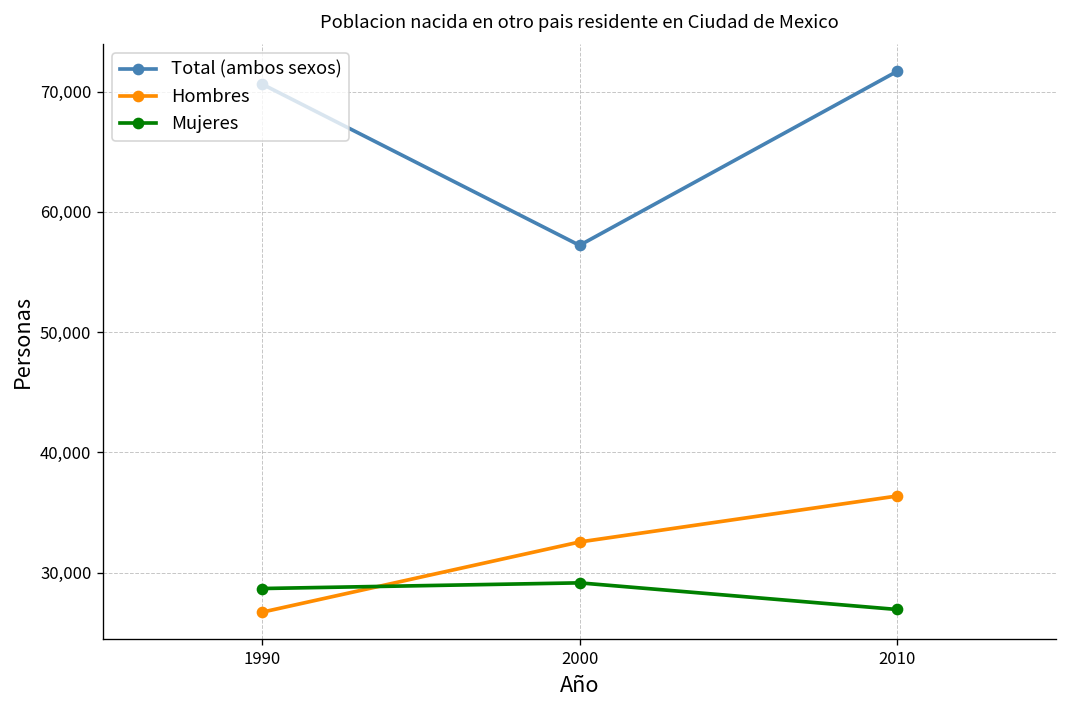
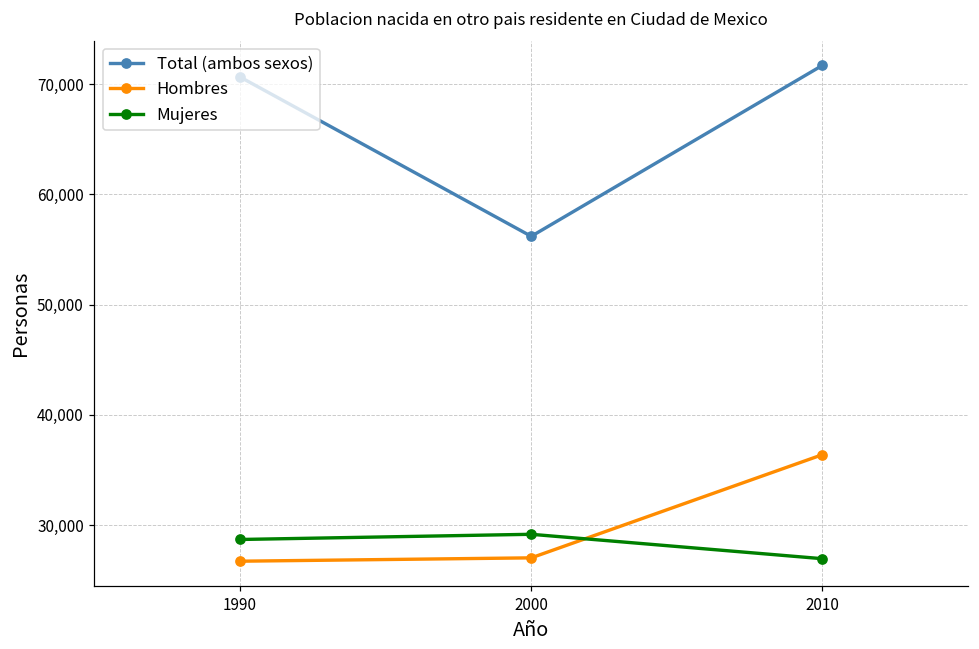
Total (ambos sexos), 2000: 57,200 -> 56,200
Hombres, 2000: 32,600 -> 27,000
